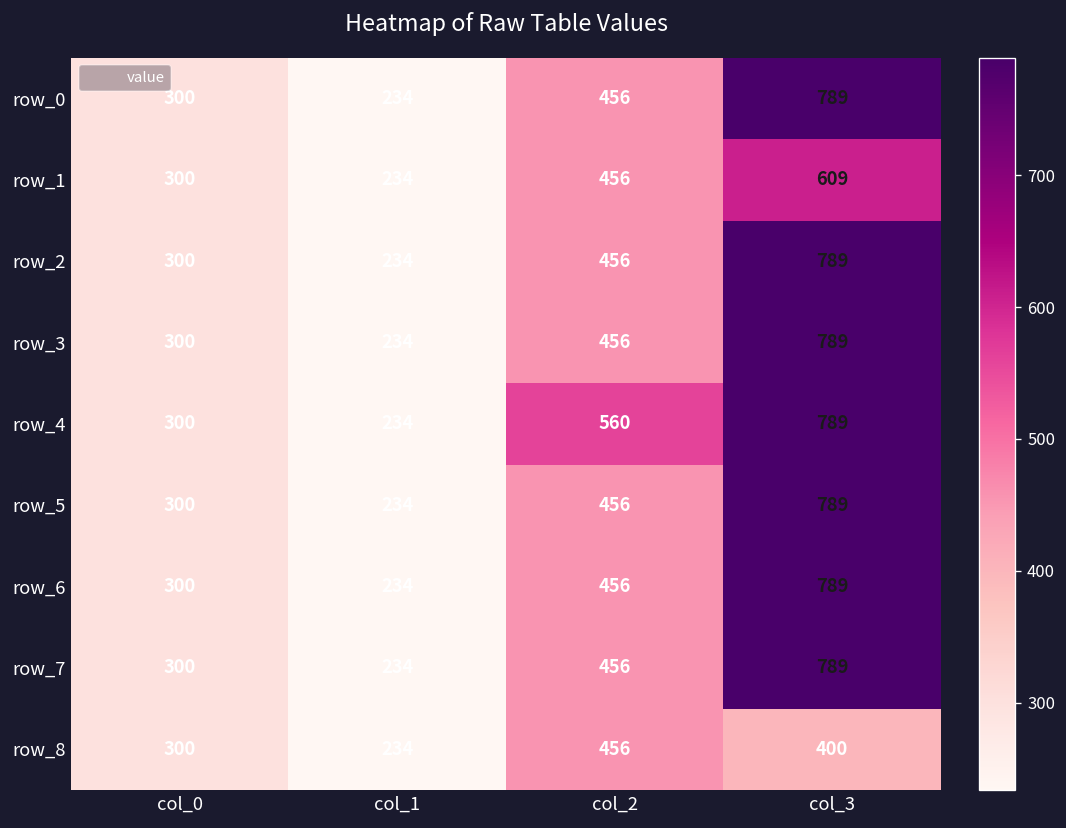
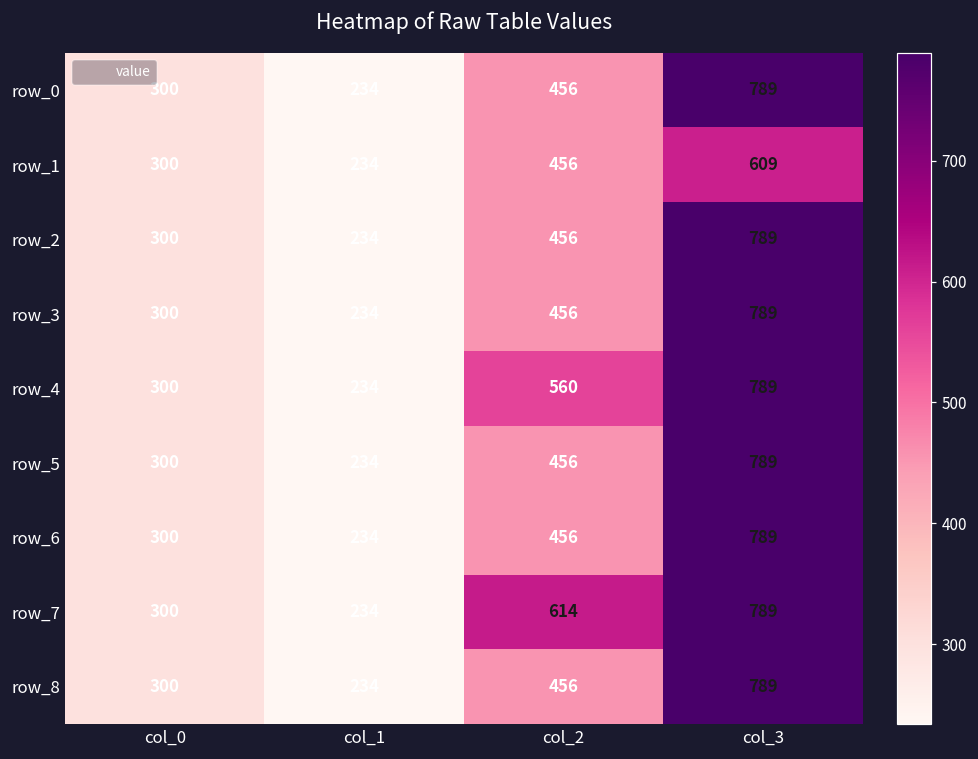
row_7, col_2: 456 -> 614
row_8, col_3: 400 -> 789
